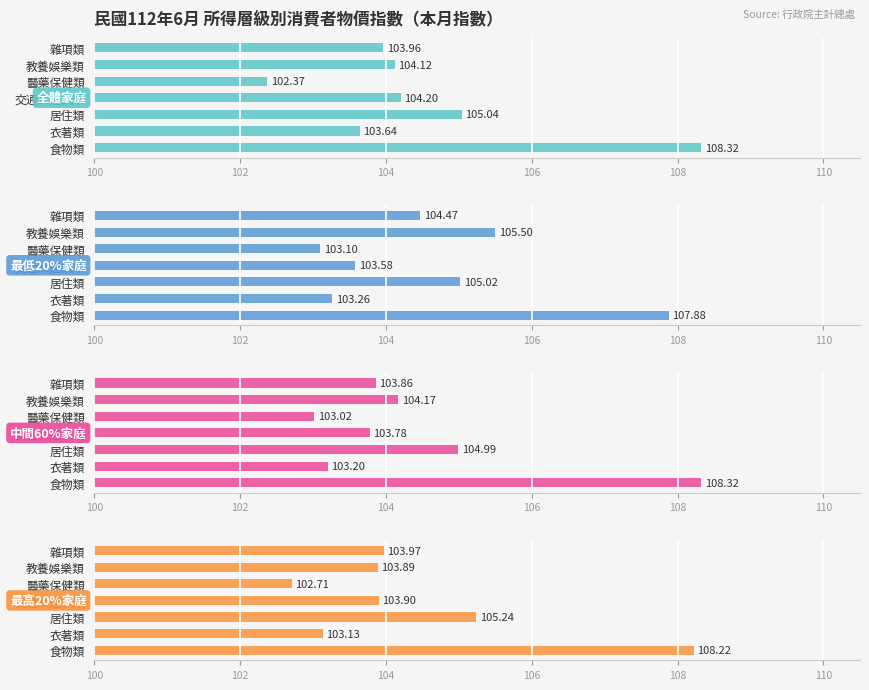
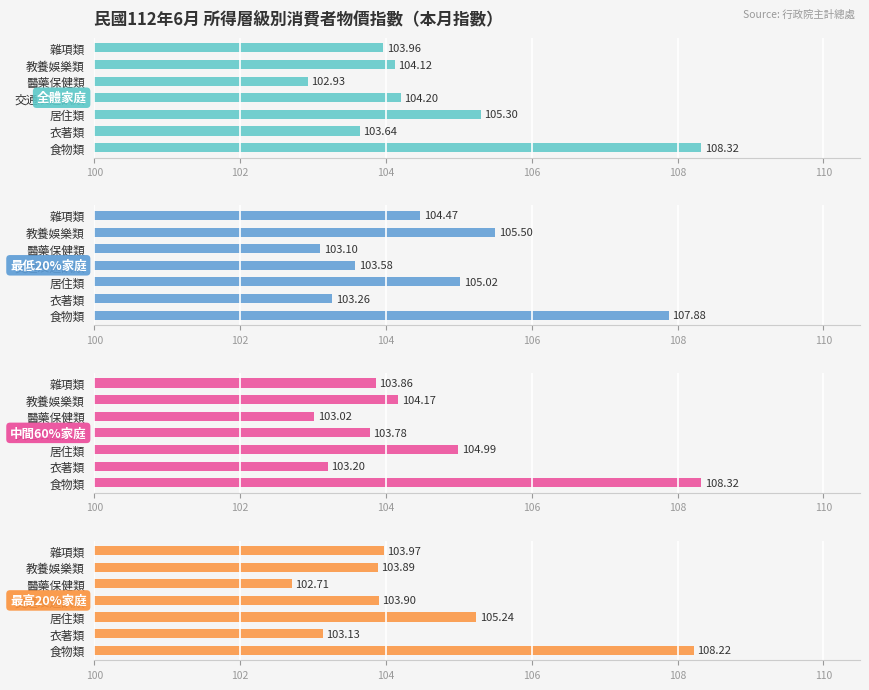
民國112年6月 所得層級別消費者物價指數（本月指數）, 醫藥保健類: 102.37 -> 102.93
民國112年6月 所得層級別消費者物價指數（本月指數）, 居住類: 105.04 -> 105.30
